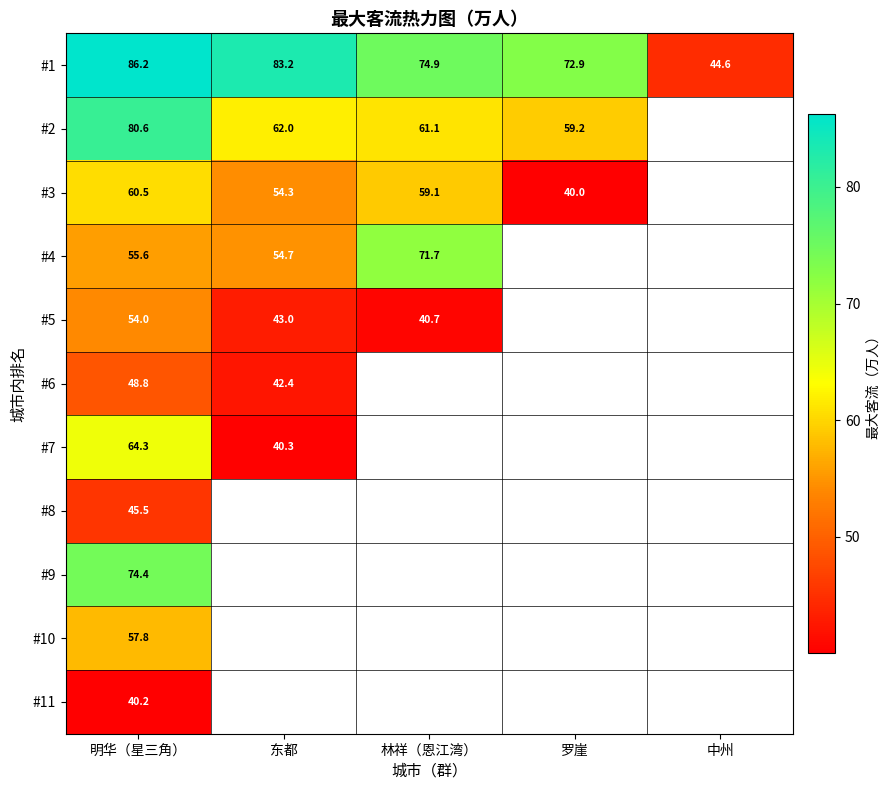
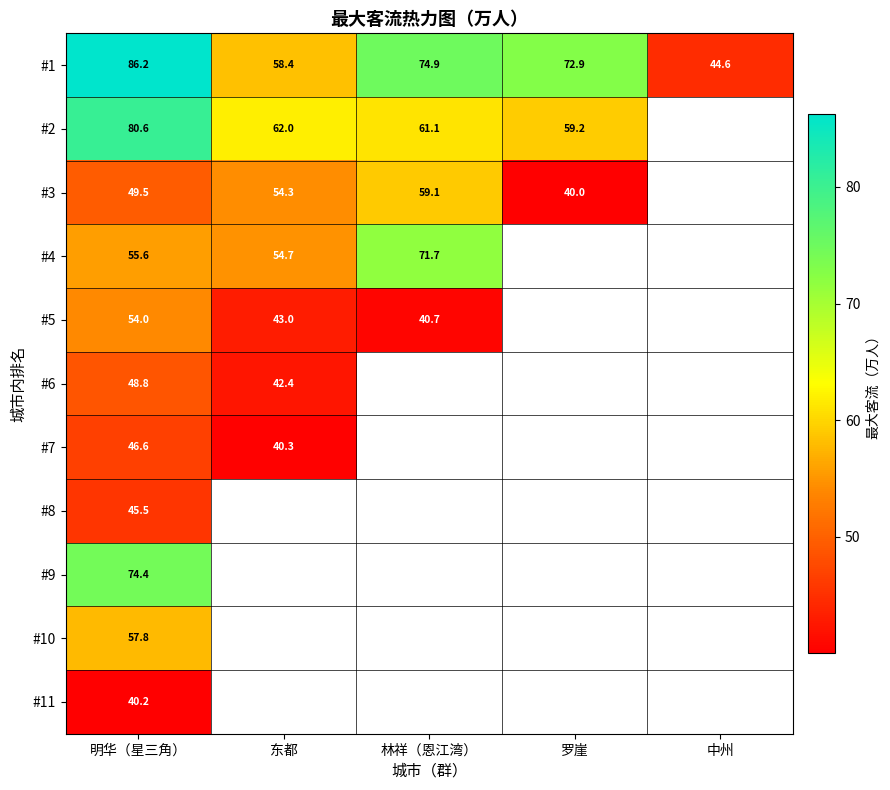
#1, 东都: 83.2 -> 58.4
#3, 明华（星三角）: 60.5 -> 49.5
#7, 明华（星三角）: 64.3 -> 46.6
